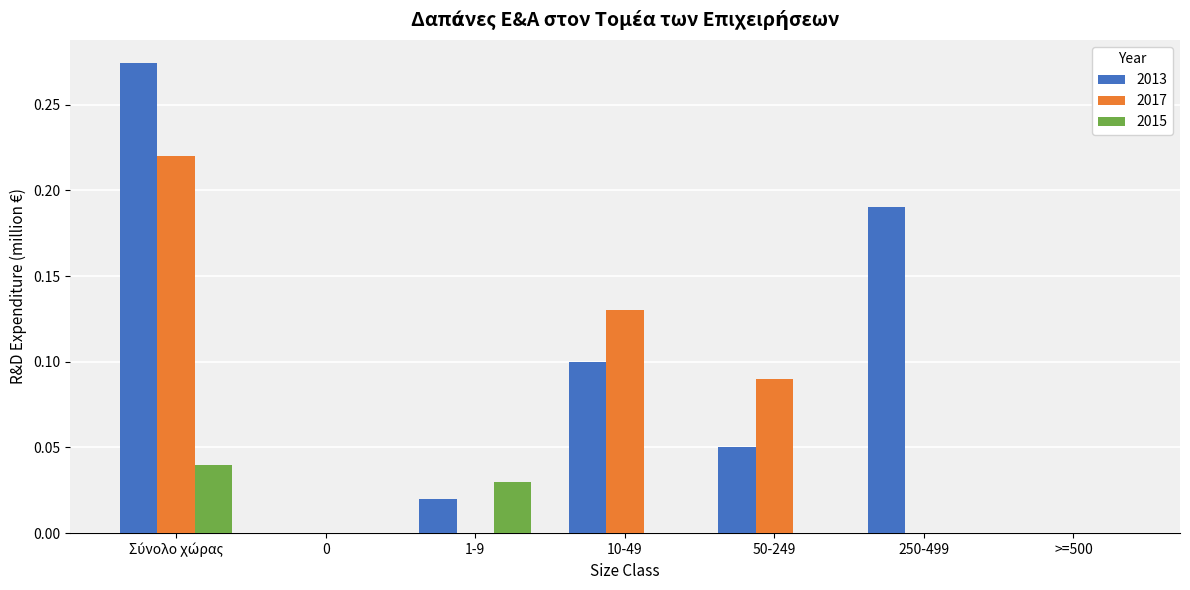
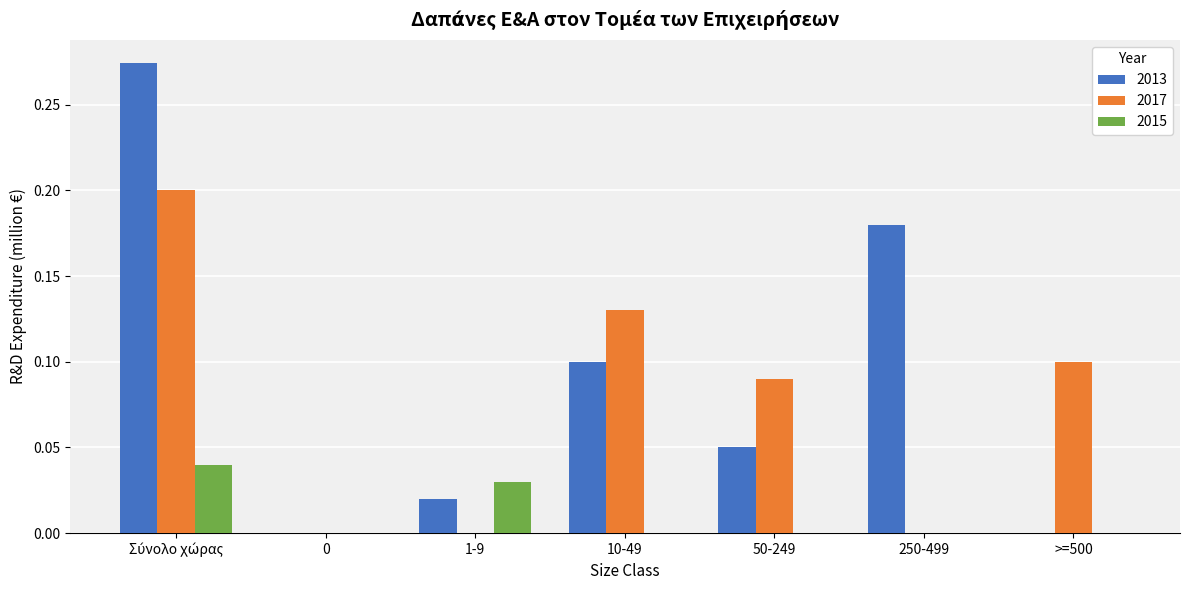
2017, Σύνολο χώρας: 0.22 -> 0.20
2013, 250-499: 0.19 -> 0.18
2017, >=500: 0.0 -> 0.1
